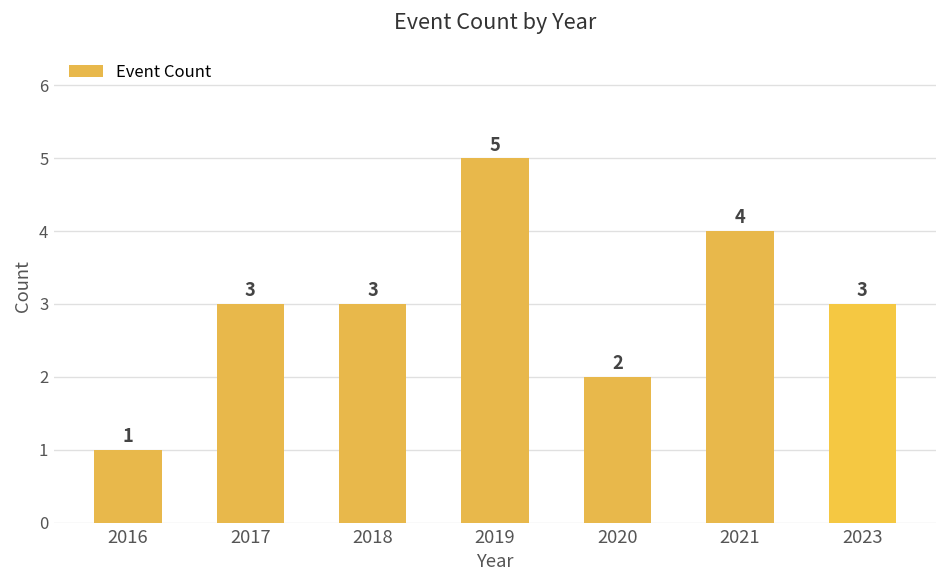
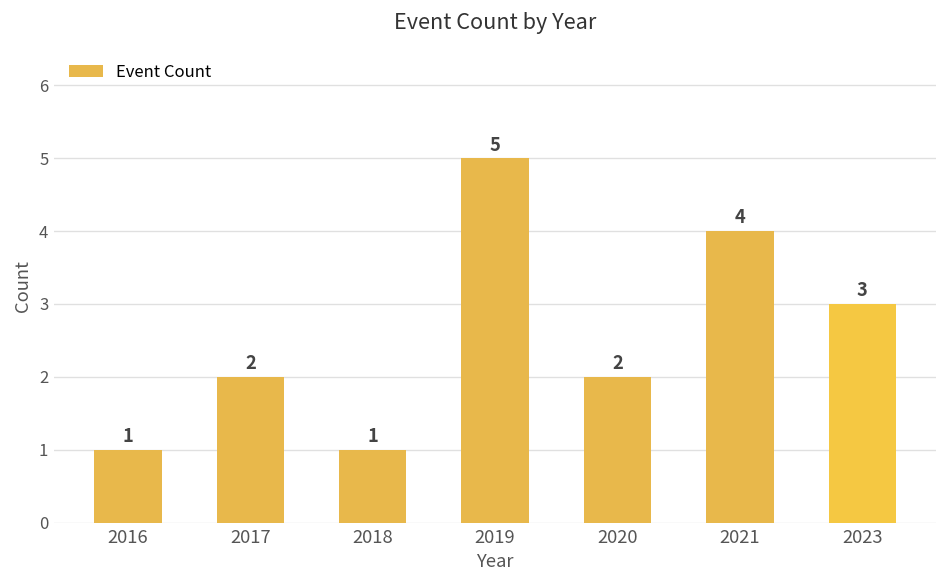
2017: 3 -> 2
2018: 3 -> 1
